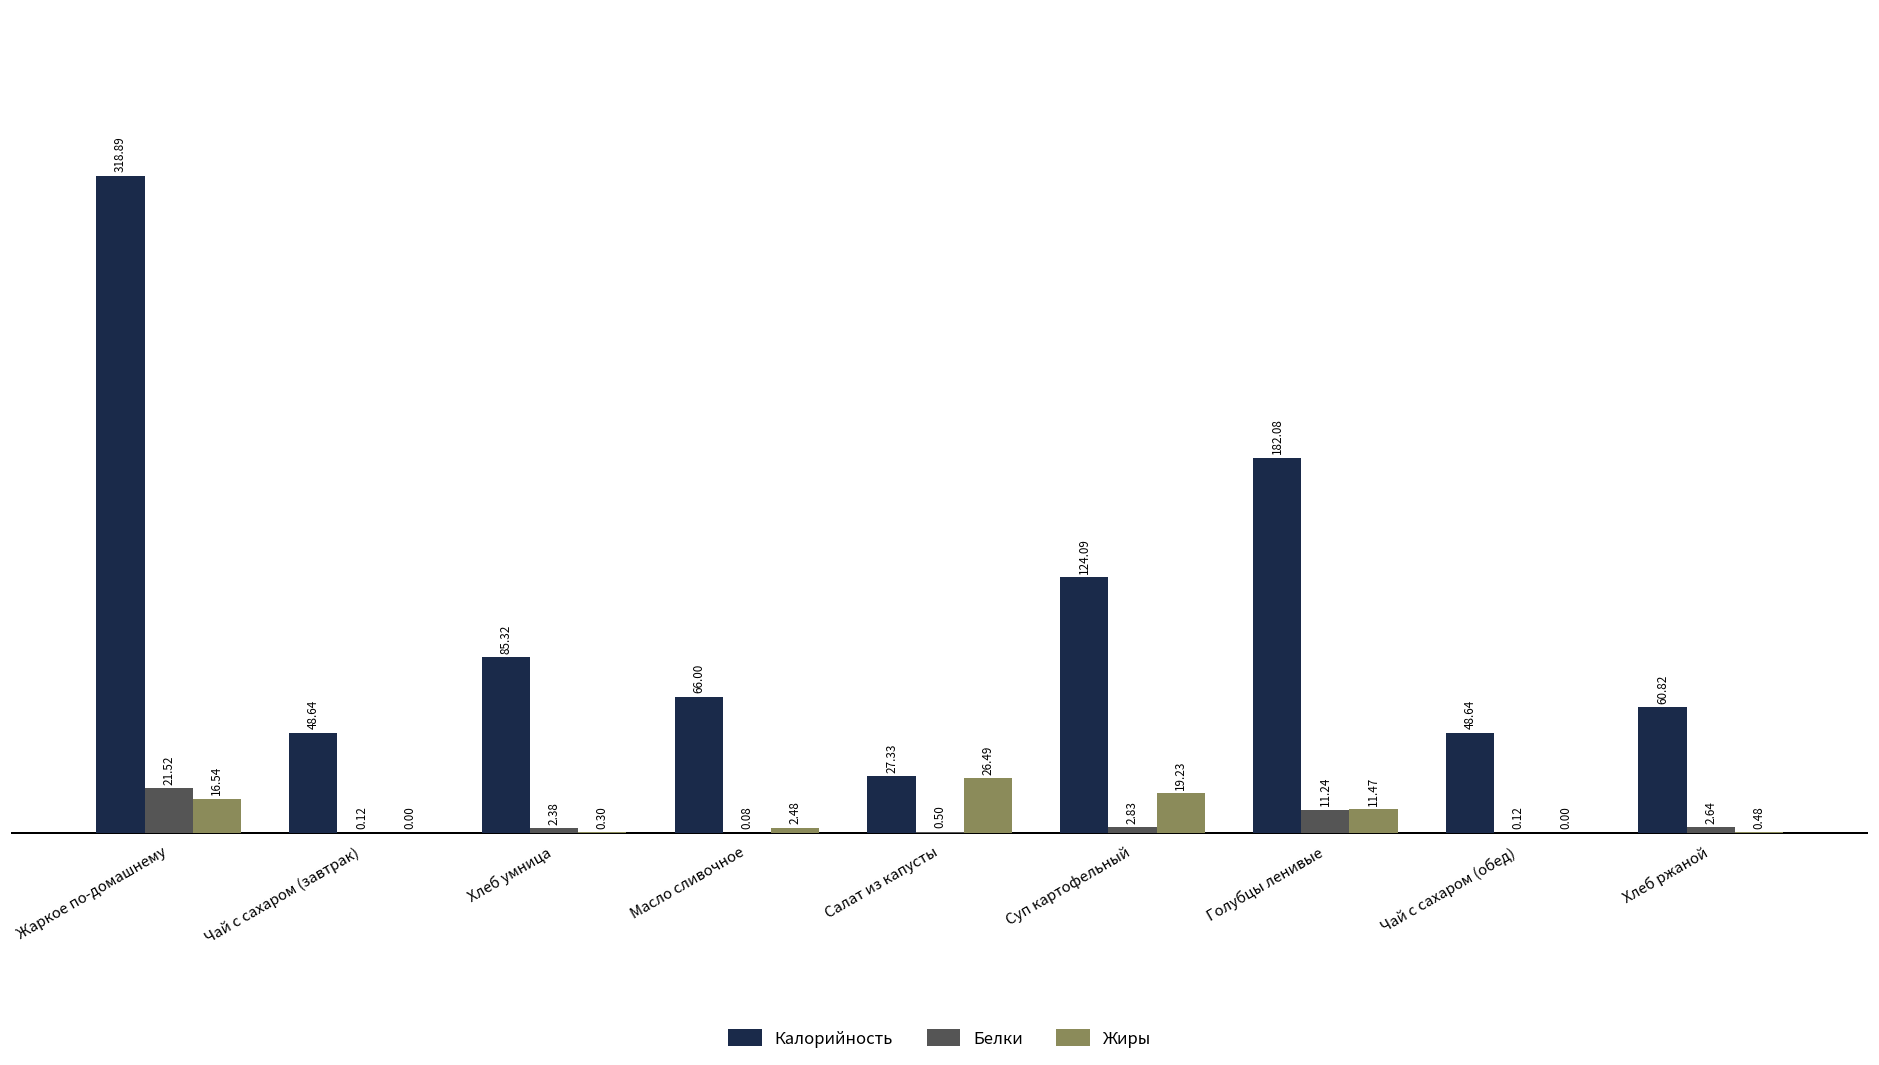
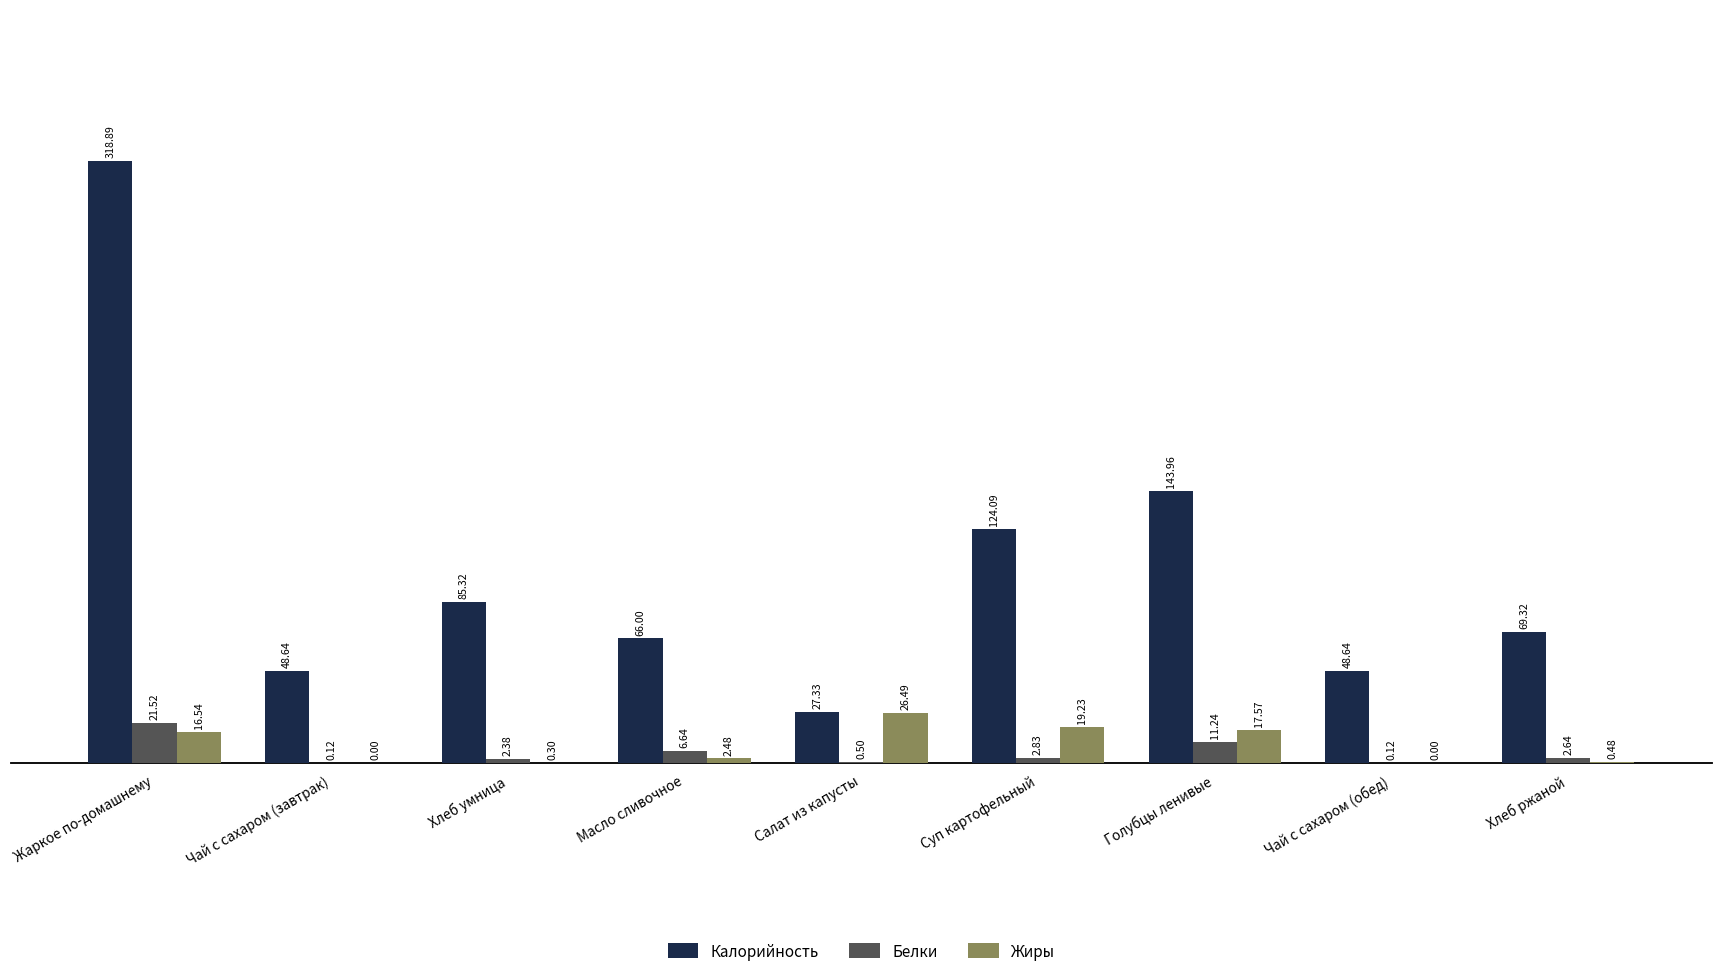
Белки, Масло сливочное: 0.08 -> 6.64
Калорийность, Голубцы ленивые: 182.08 -> 143.96
Жиры, Голубцы ленивые: 11.47 -> 17.57
Калорийность, Хлеб ржаной: 60.82 -> 69.32
